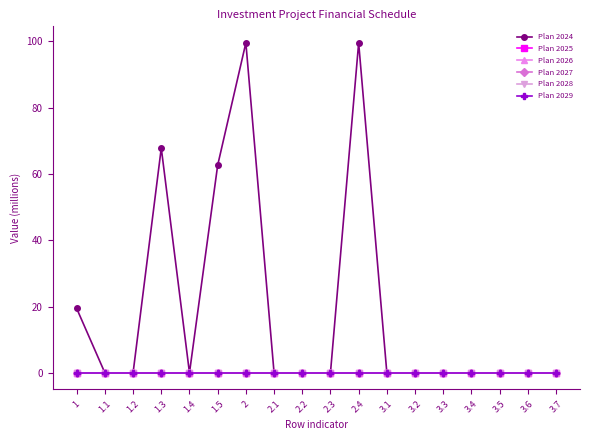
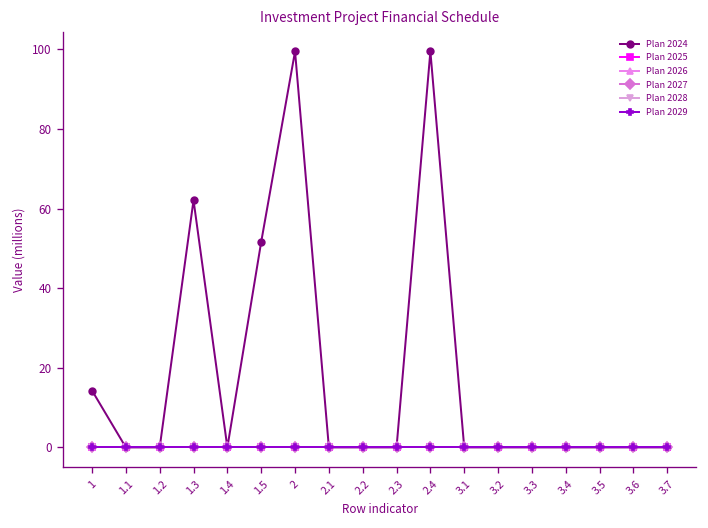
Plan 2024, 1: 19 -> 14
Plan 2024, 1.3: 68 -> 62
Plan 2024, 1.5: 63 -> 52
